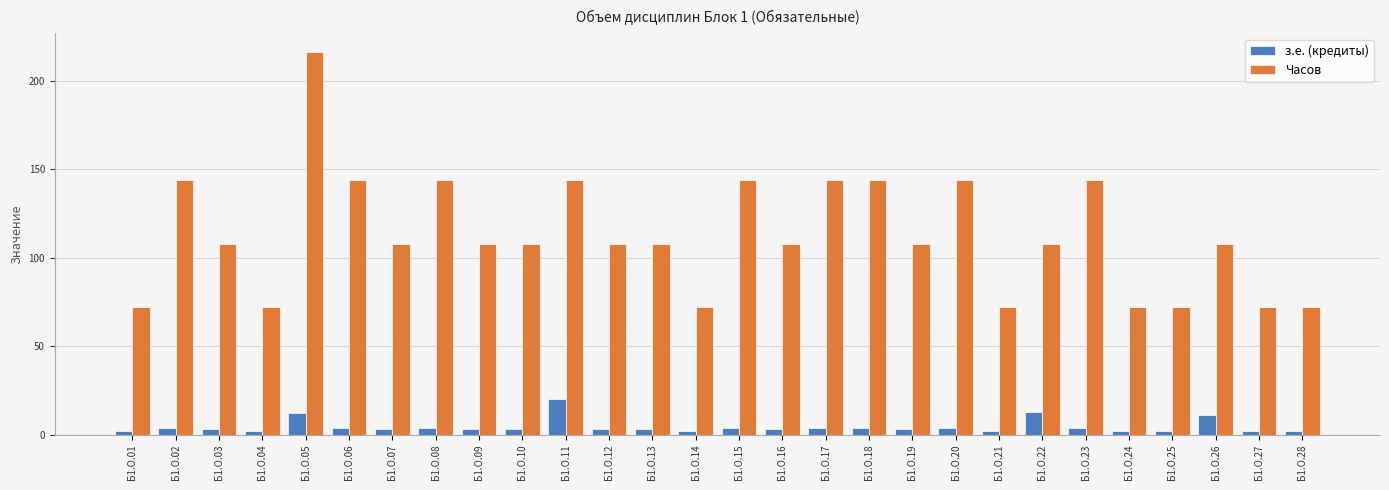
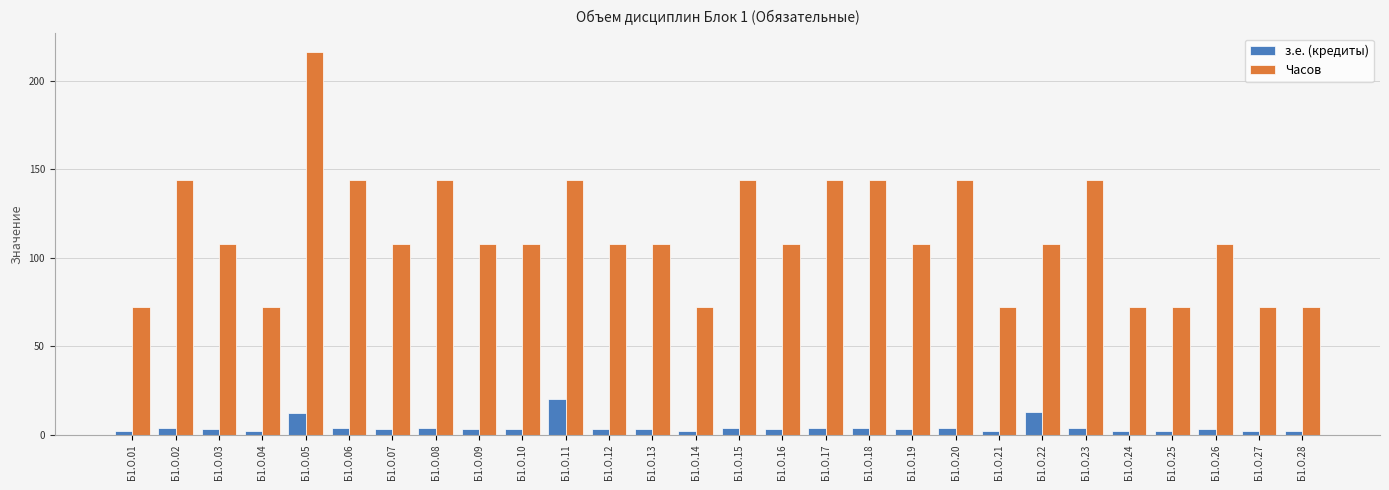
з.е. (кредиты), Б1.О.26: 11 -> 3
